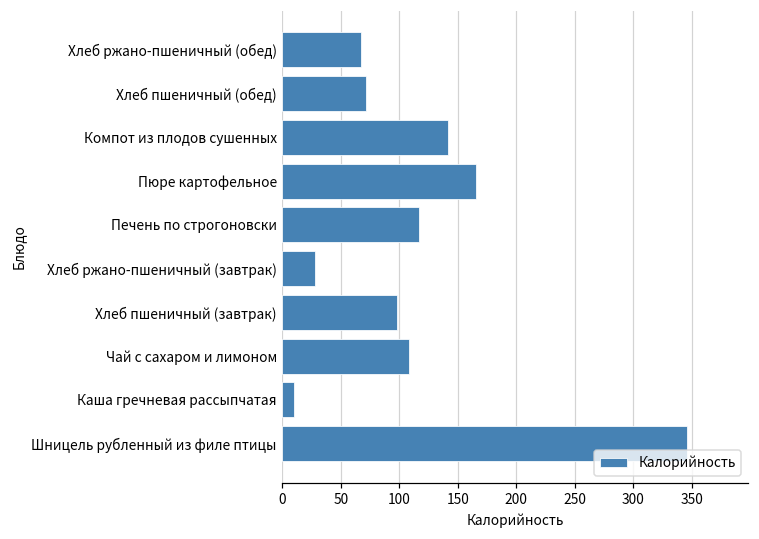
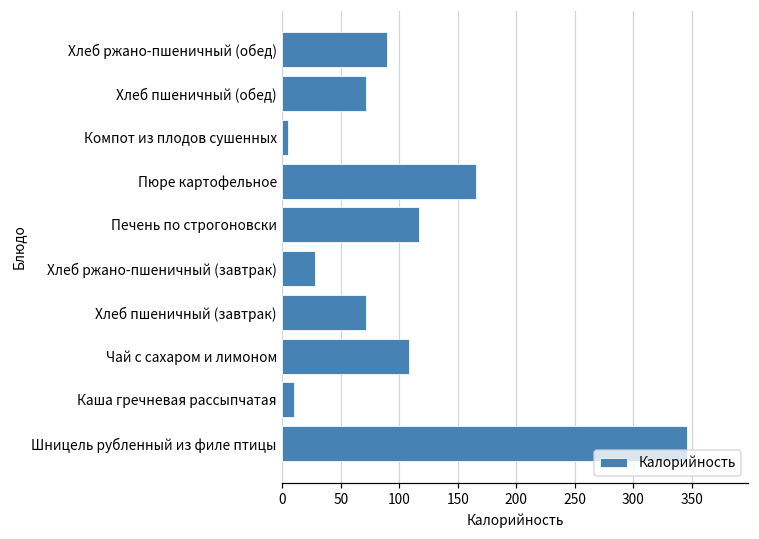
Хлеб ржано-пшеничный (обед): 67 -> 90
Компот из плодов сушенных: 141 -> 5
Хлеб пшеничный (завтрак): 98 -> 71
